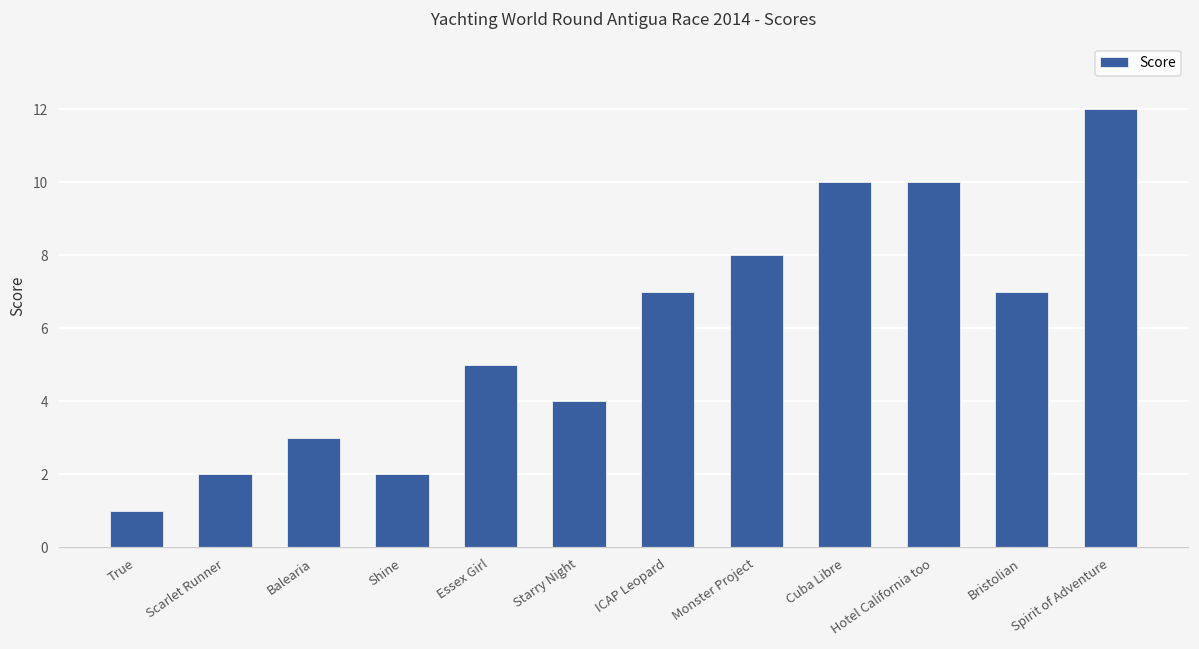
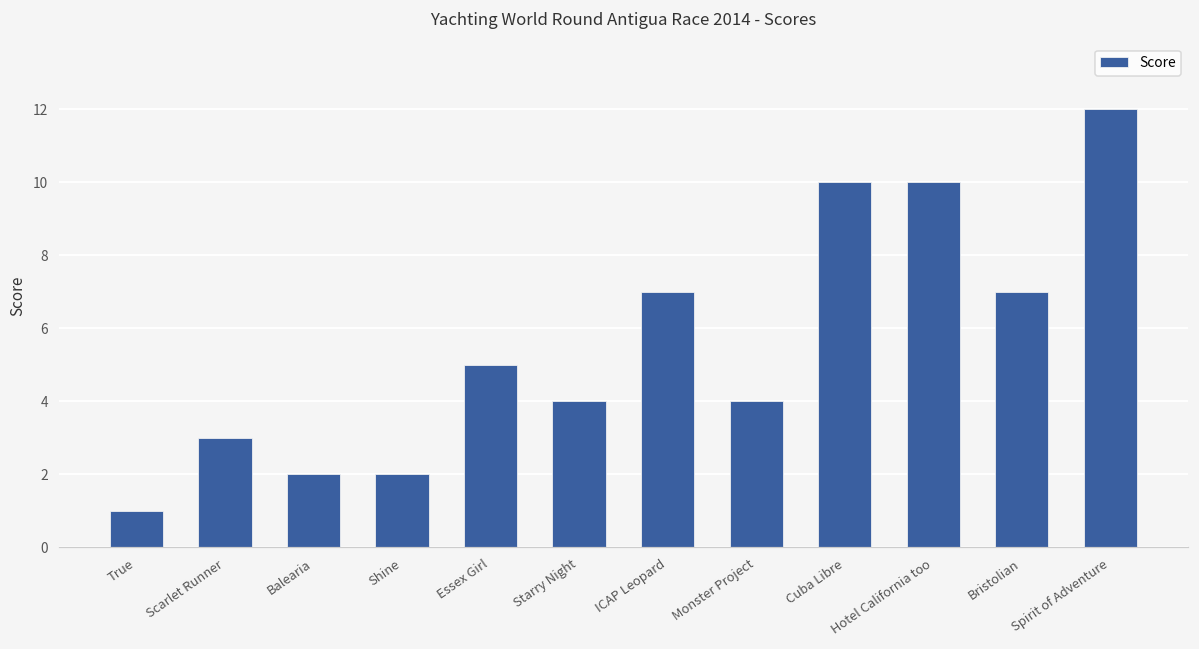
Scarlet Runner: 2 -> 3
Balearia: 3 -> 2
Monster Project: 8 -> 4
